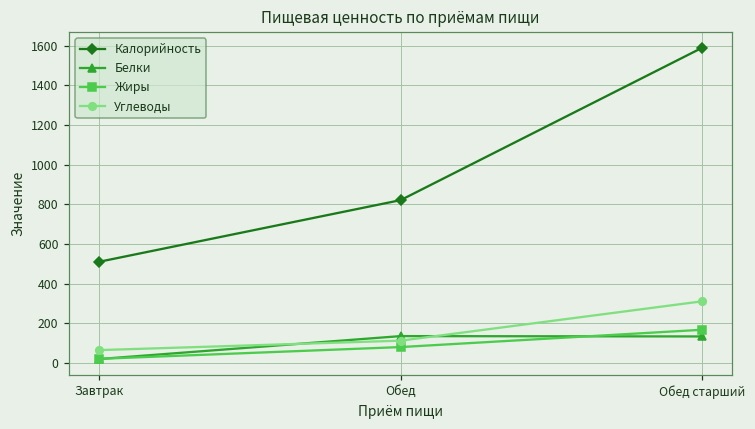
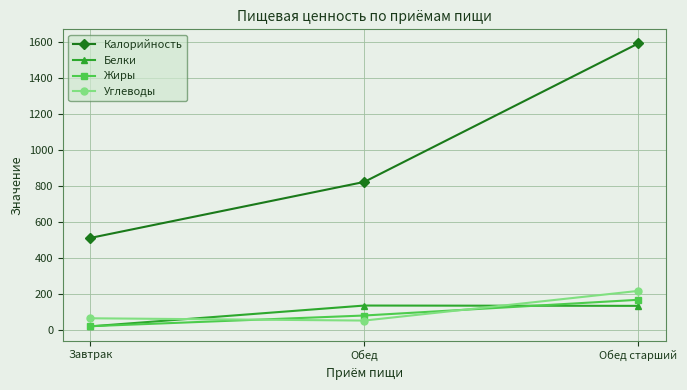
Углеводы, Обед: 110 -> 50
Углеводы, Обед старший: 310 -> 220
